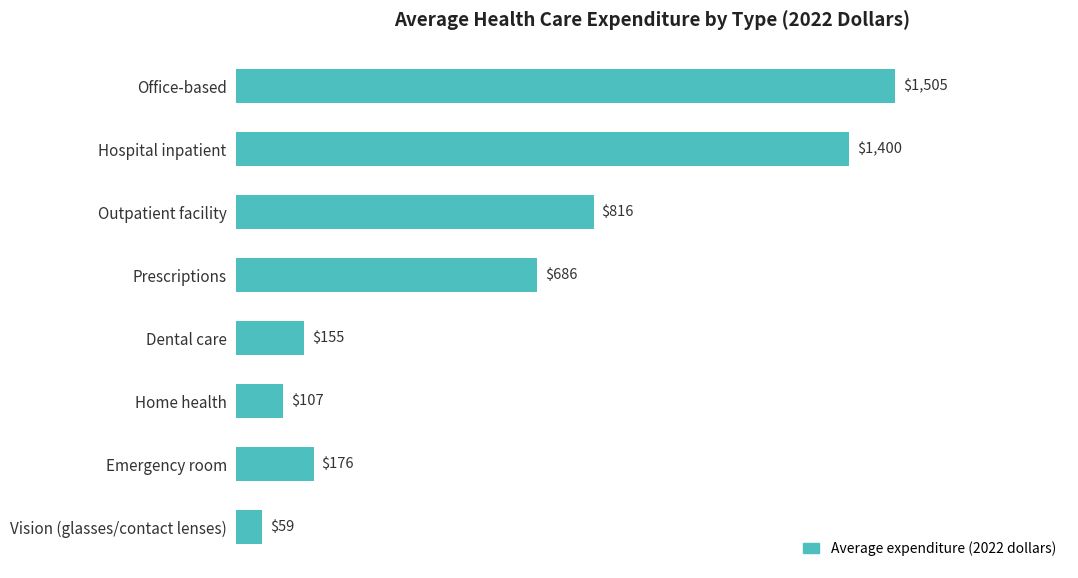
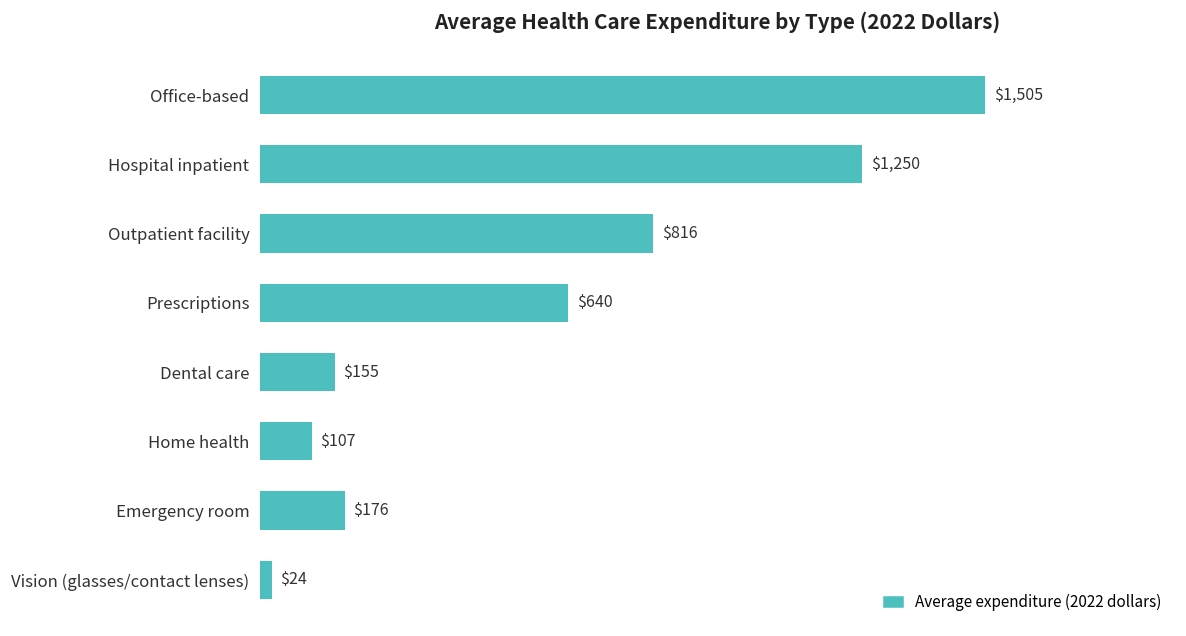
Hospital inpatient: $1,400 -> $1,250
Prescriptions: $686 -> $640
Vision (glasses/contact lenses): $59 -> $24
